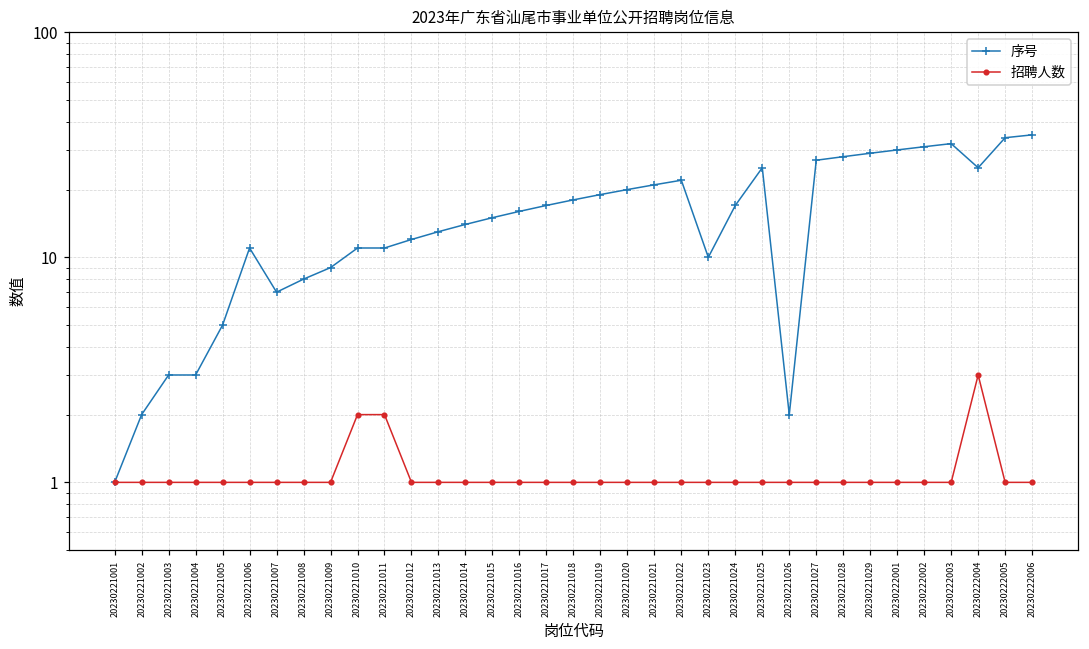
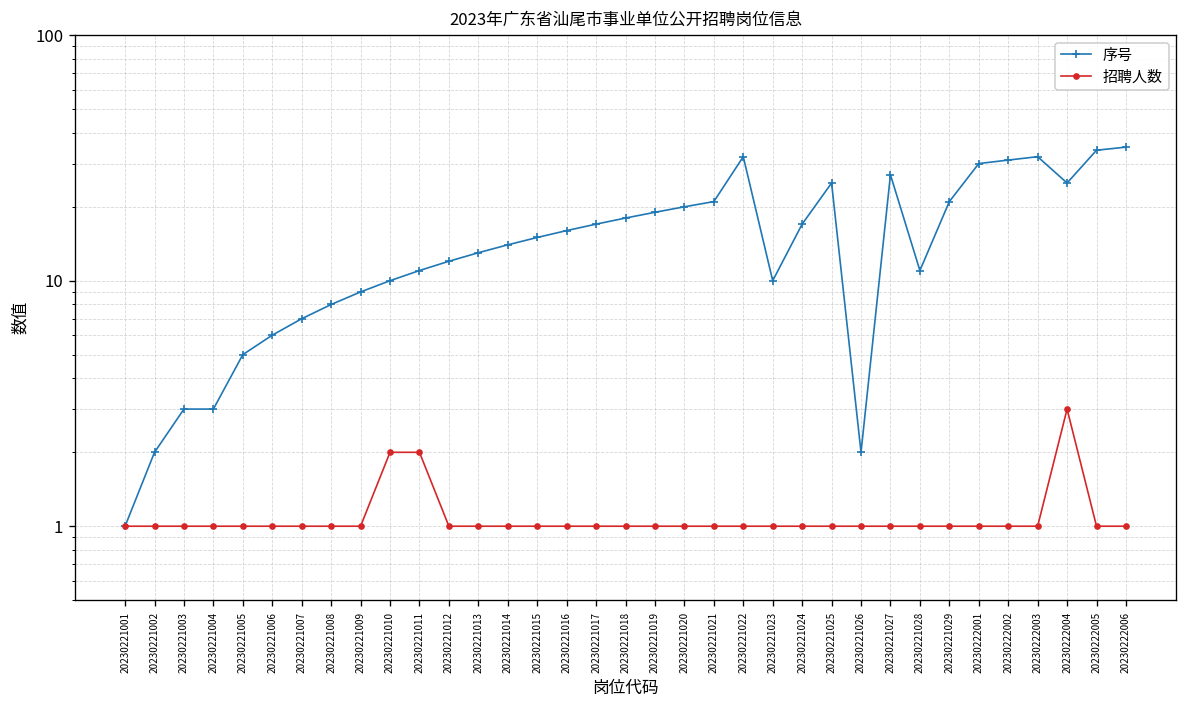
序号, 20230221006: 11 -> 6
序号, 20230221010: 11 -> 10
序号, 20230221022: 22 -> 32
序号, 20230221028: 28 -> 11
序号, 20230221029: 29 -> 21
